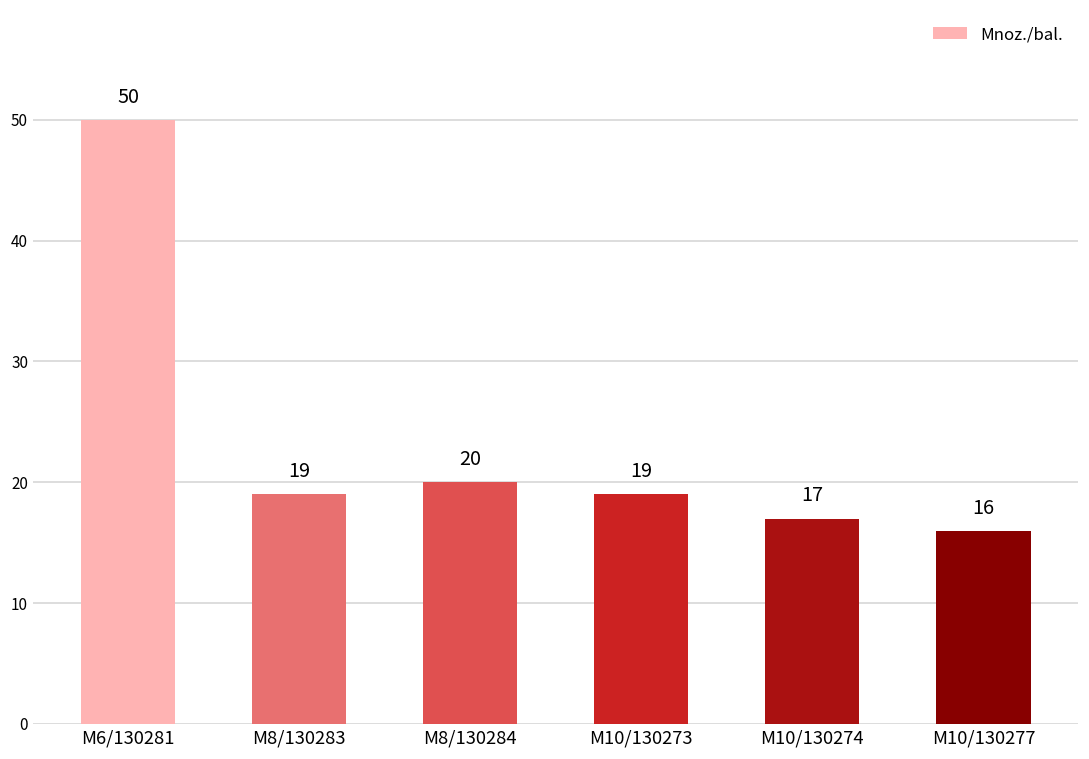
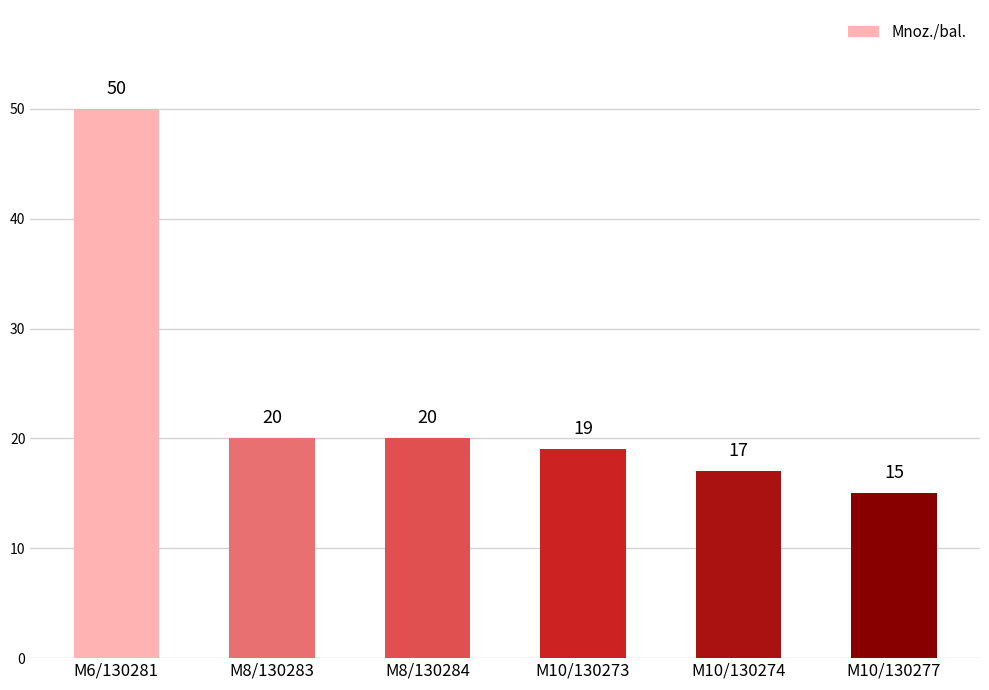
M8/130283: 19 -> 20
M10/130277: 16 -> 15
